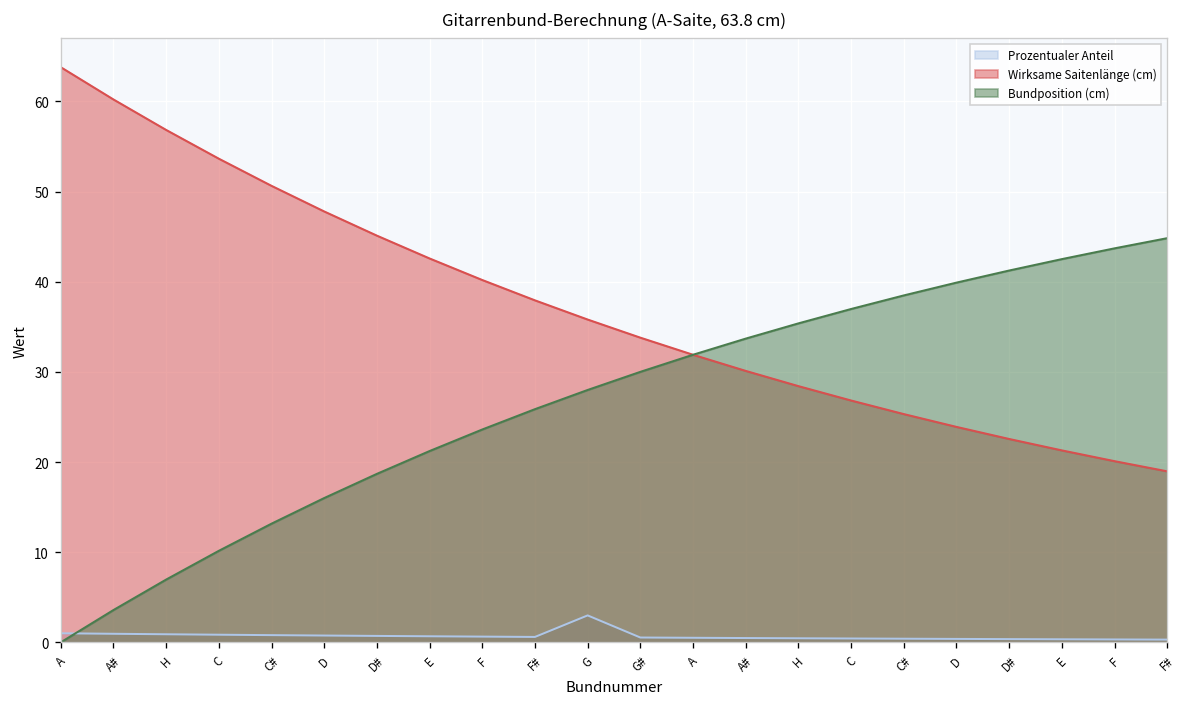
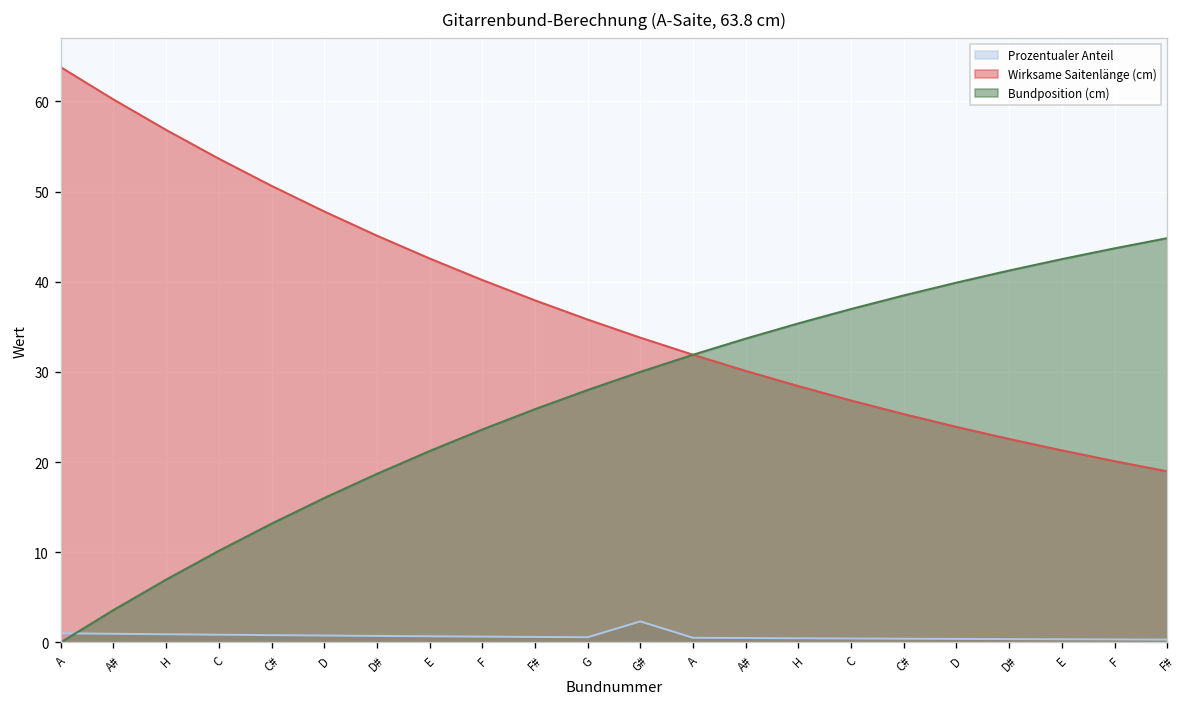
Prozentualer Anteil, G: 3 -> 1
Prozentualer Anteil, G#: 1 -> 2
